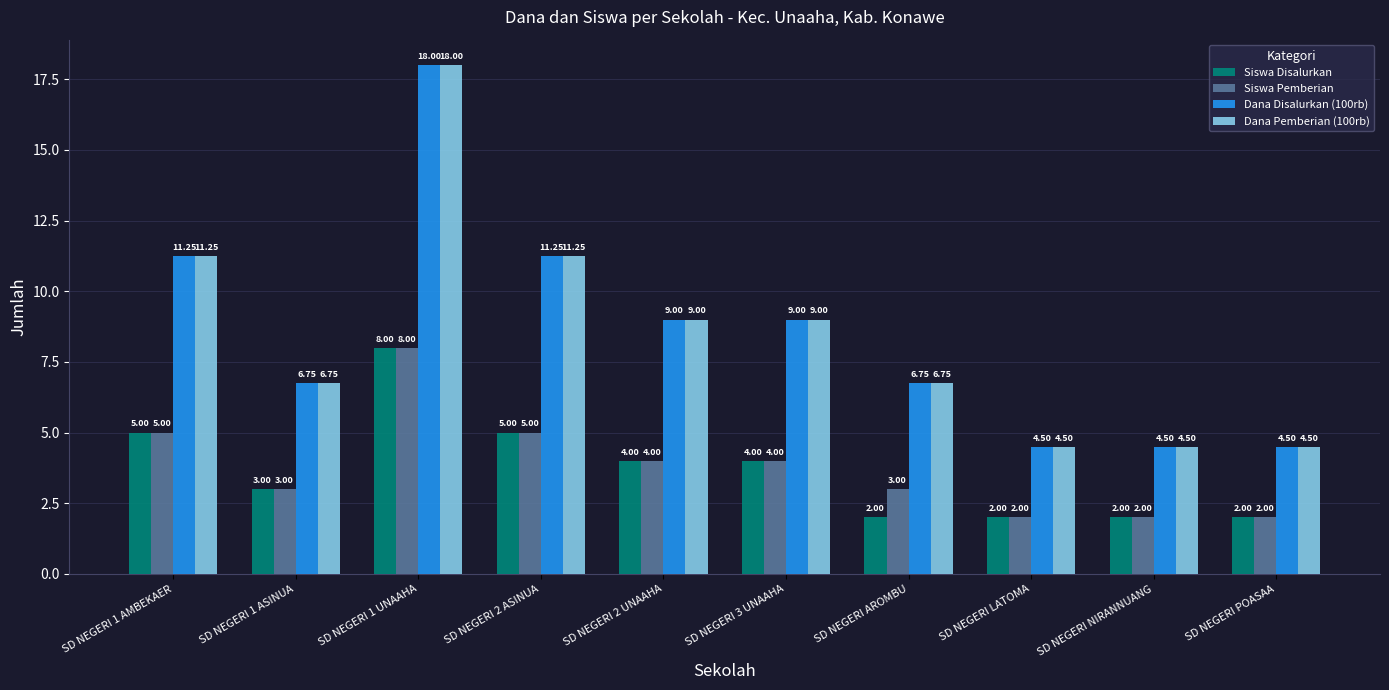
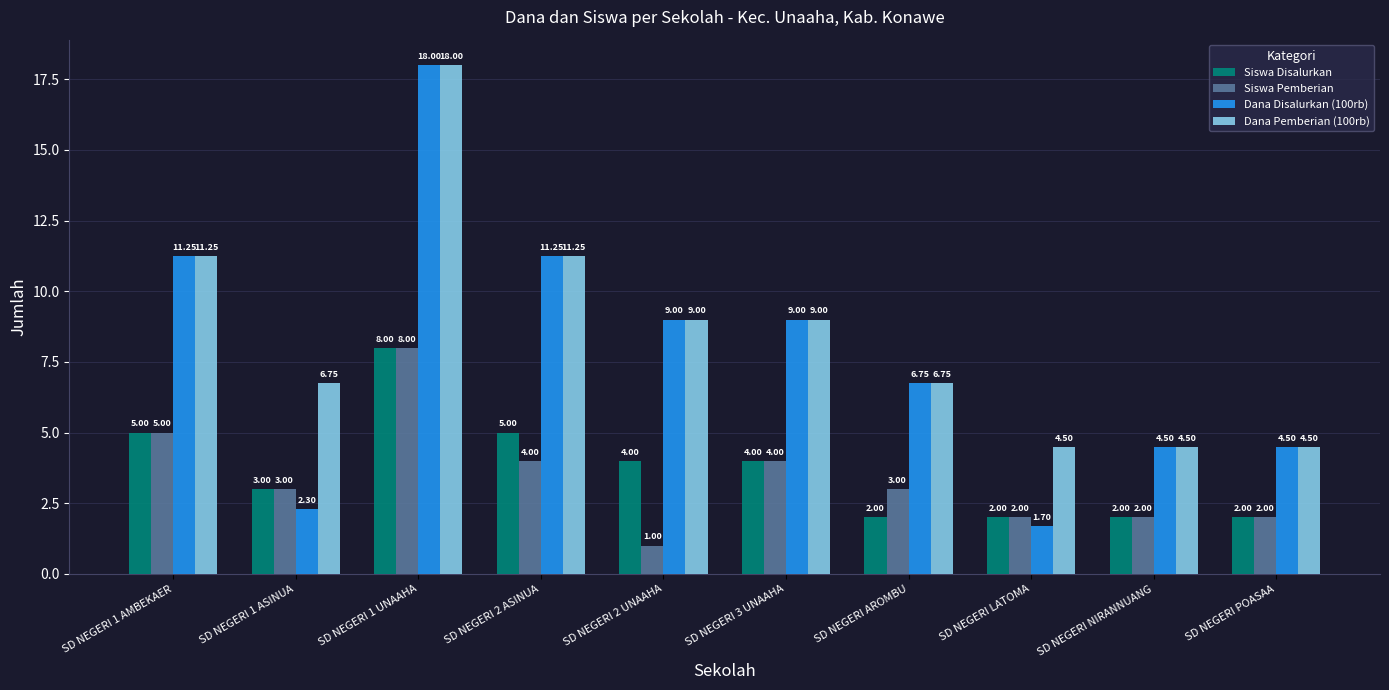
Dana Disalurkan (100rb), SD NEGERI 1 ASINUA: 6.75 -> 2.30
Siswa Pemberian, SD NEGERI 2 ASINUA: 5.00 -> 4.00
Siswa Pemberian, SD NEGERI 2 UNAAHA: 4.00 -> 1.00
Dana Disalurkan (100rb), SD NEGERI LATOMA: 4.50 -> 1.70
